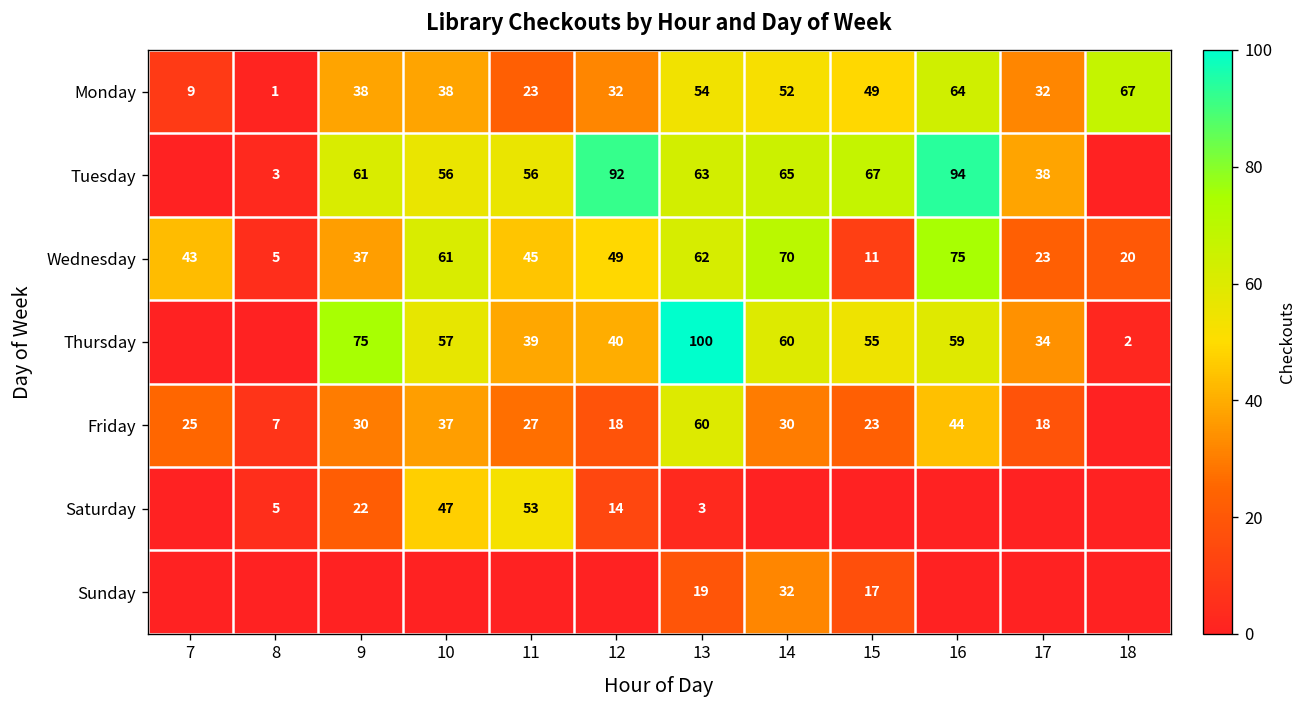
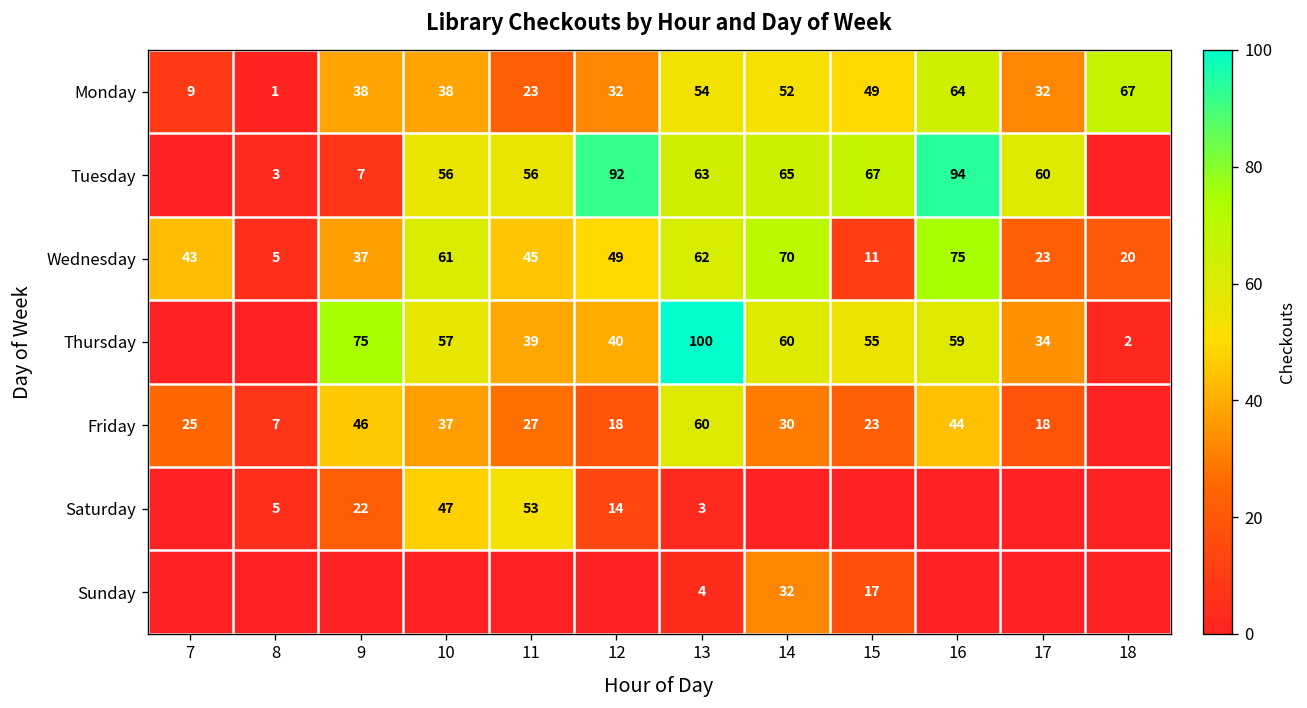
Tuesday, 9: 61 -> 7
Tuesday, 17: 38 -> 60
Friday, 9: 30 -> 46
Sunday, 13: 19 -> 4
